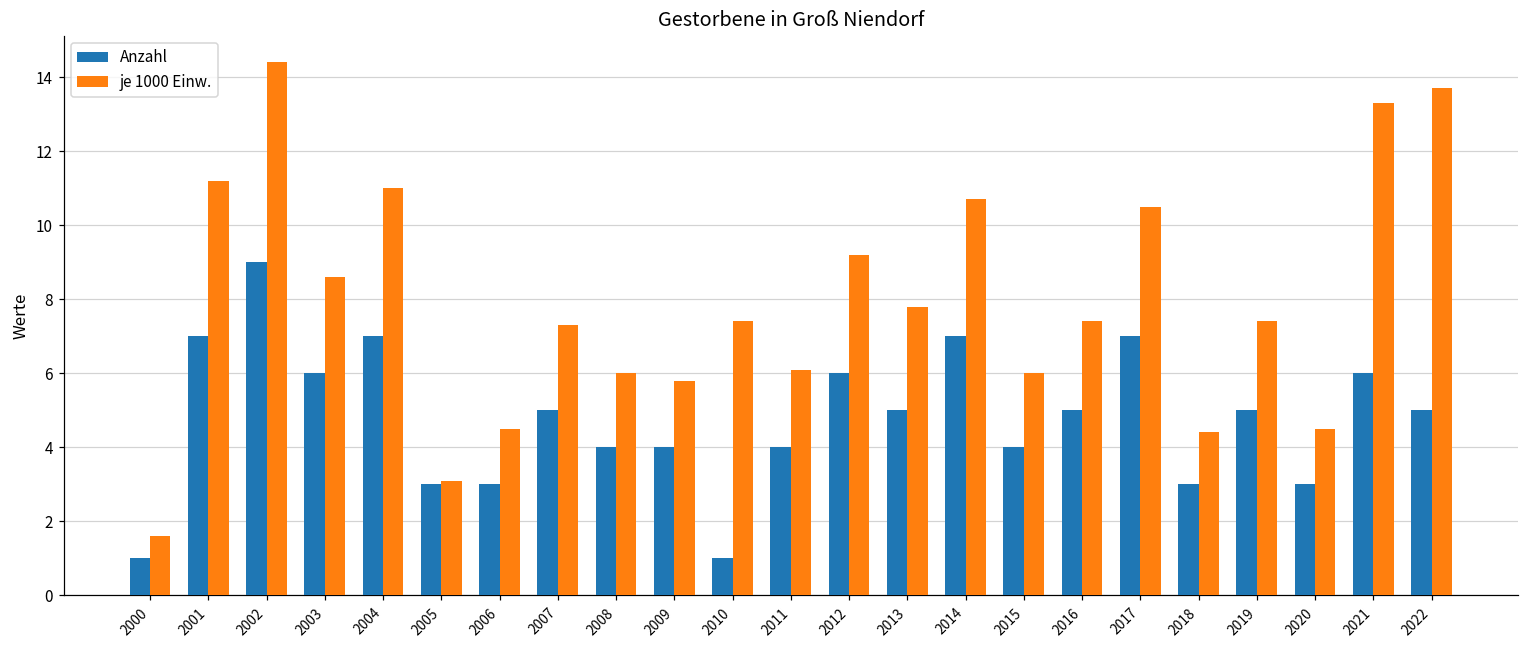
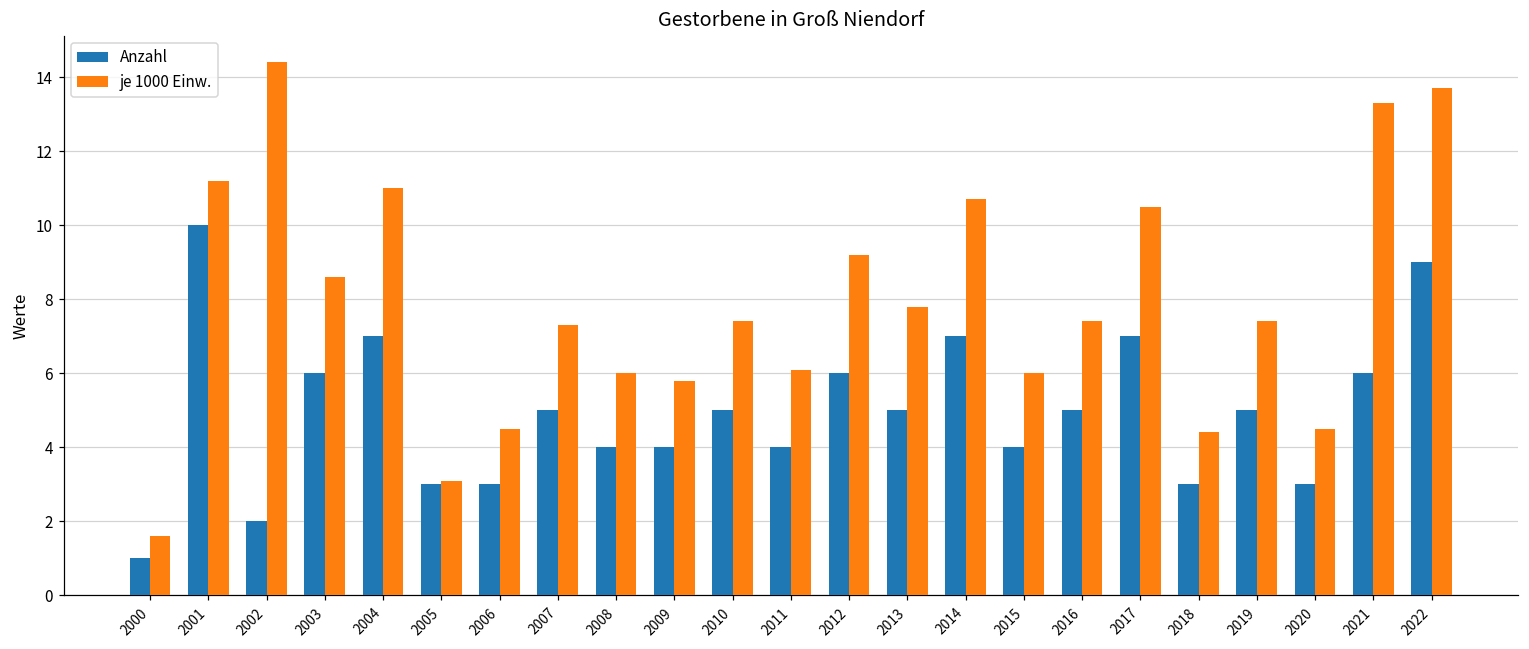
Anzahl, 2001: 7 -> 10
Anzahl, 2002: 9 -> 2
Anzahl, 2010: 1 -> 5
Anzahl, 2022: 5 -> 9
